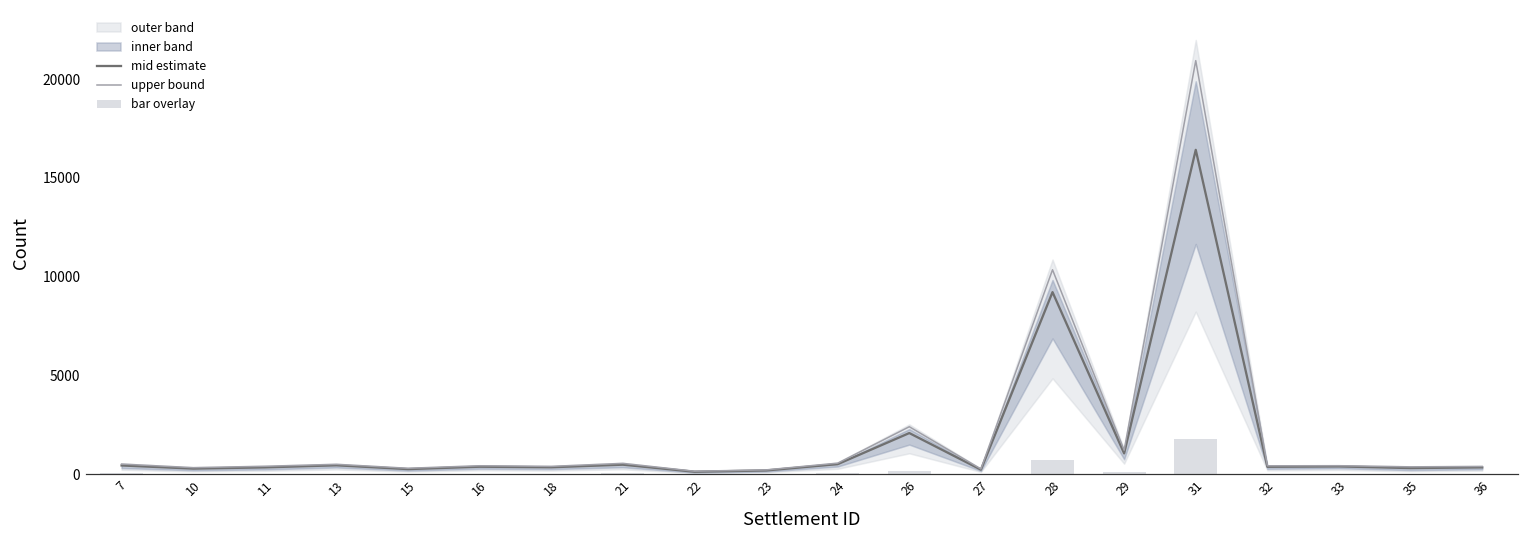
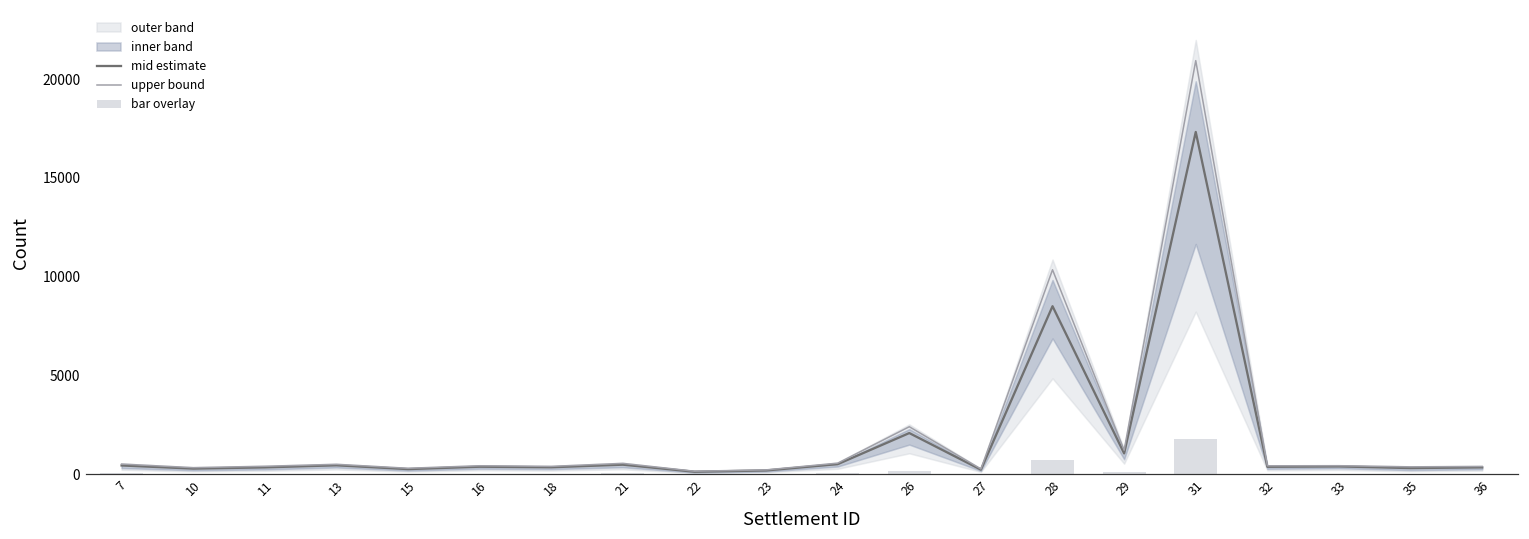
mid estimate, 28: 9200 -> 8500
mid estimate, 31: 16400 -> 17300
